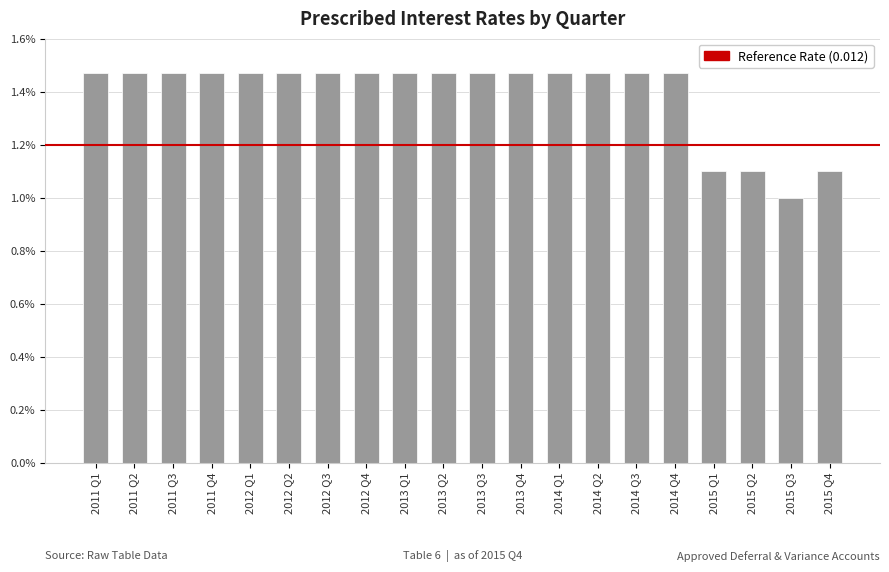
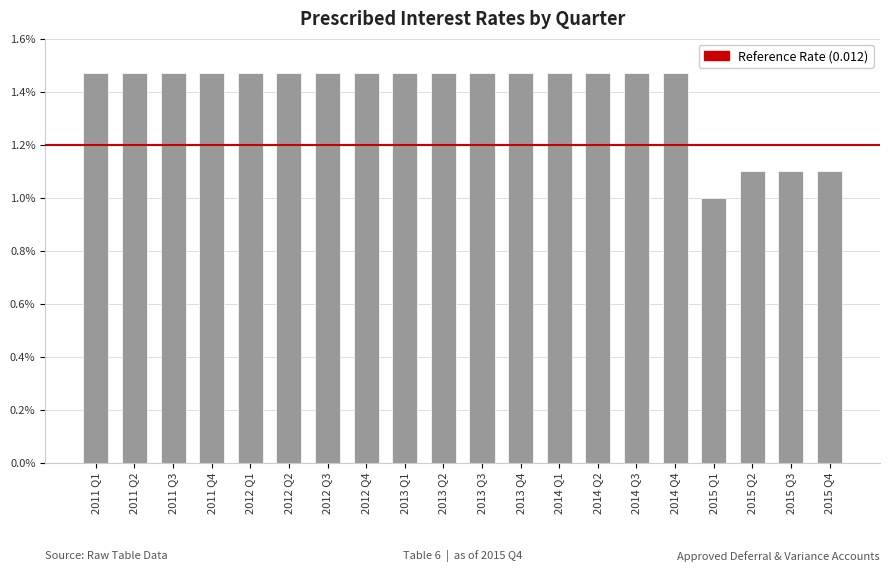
2015 Q1: 1.10% -> 1.00%
2015 Q3: 1.00% -> 1.10%
